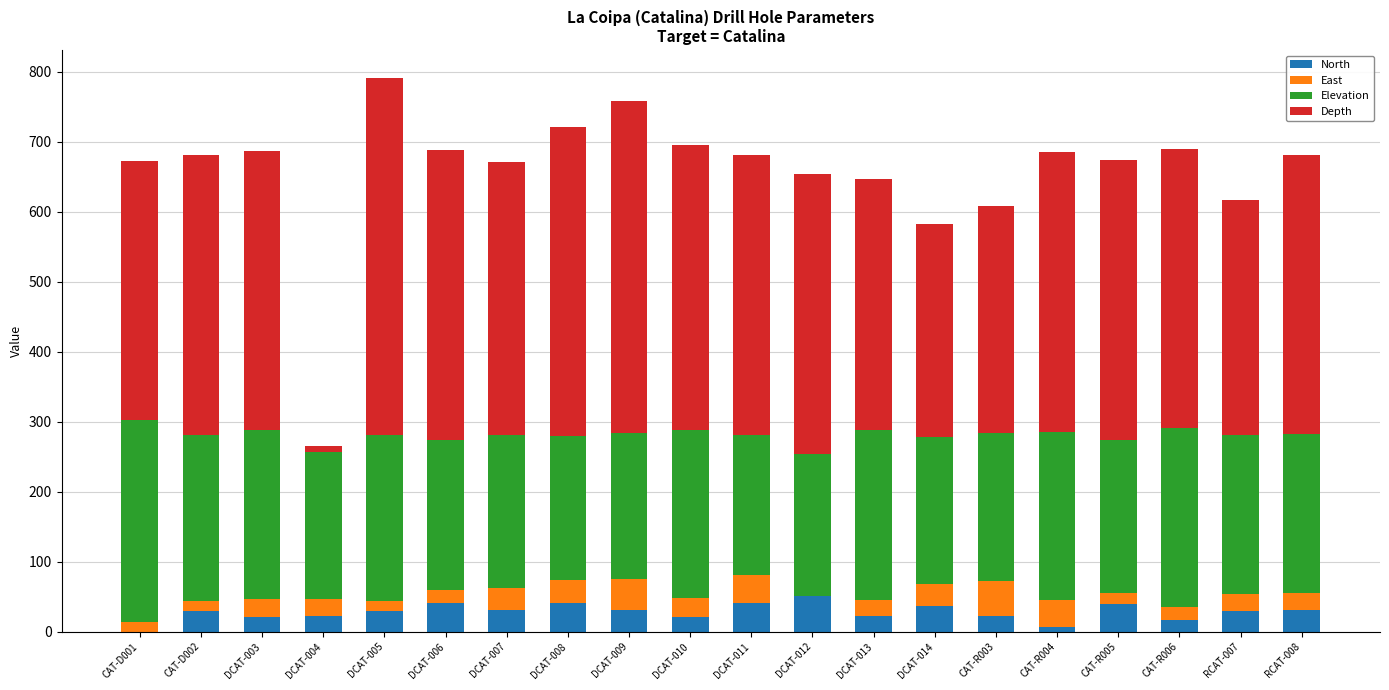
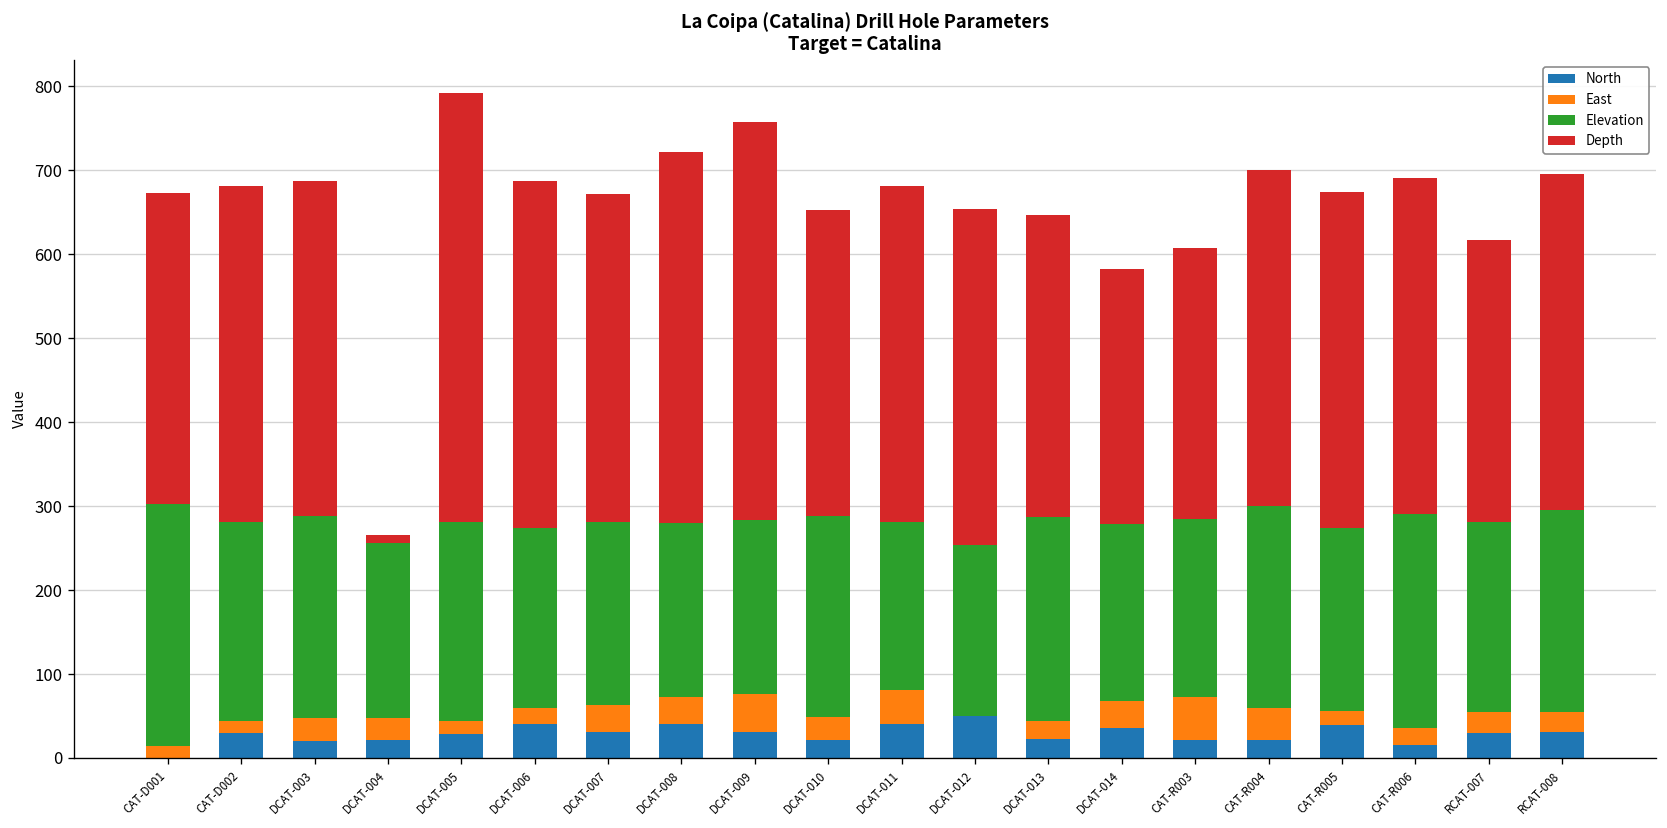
Depth, DCAT-010: 410 -> 360
North, CAT-R004: 10 -> 20
Elevation, RCAT-008: 230 -> 240
